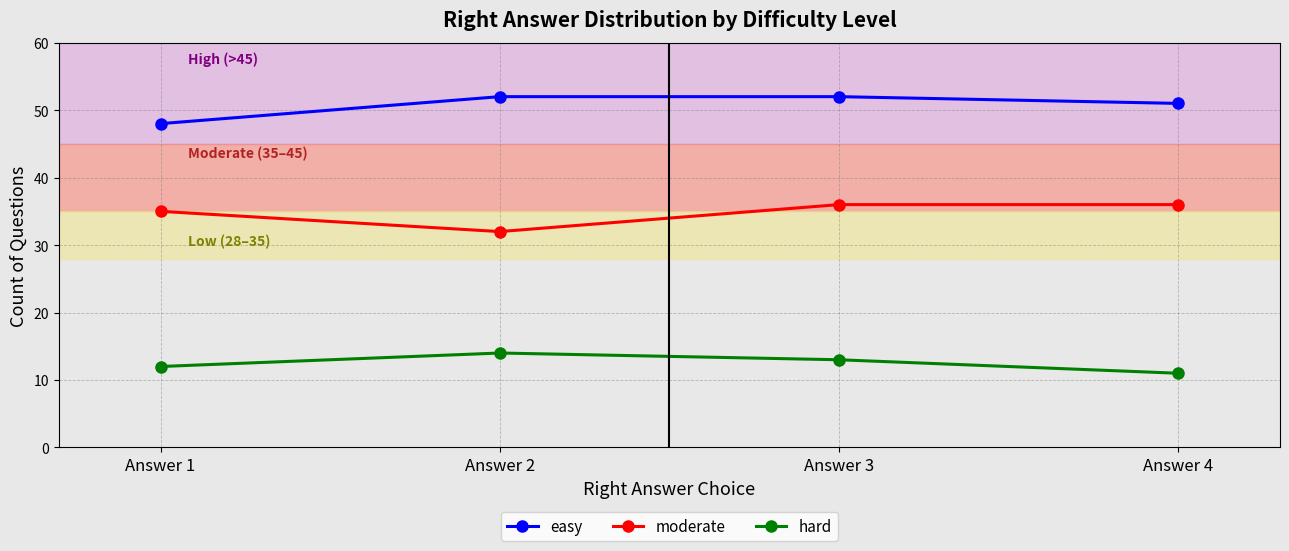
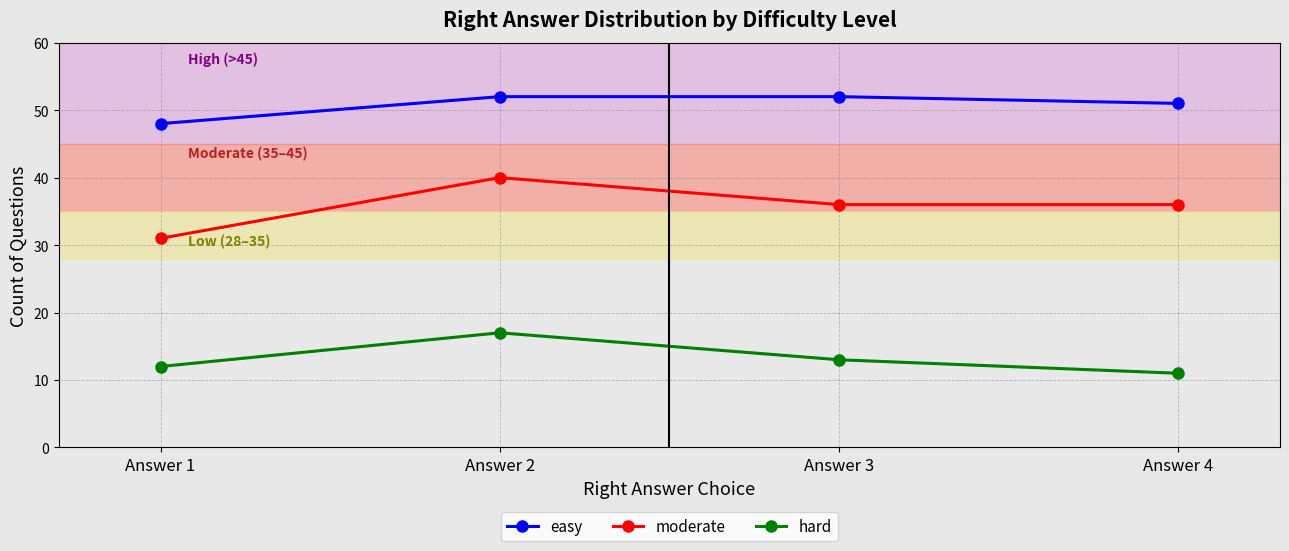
moderate, Answer 1: 35 -> 31
moderate, Answer 2: 32 -> 40
hard, Answer 2: 14 -> 17
